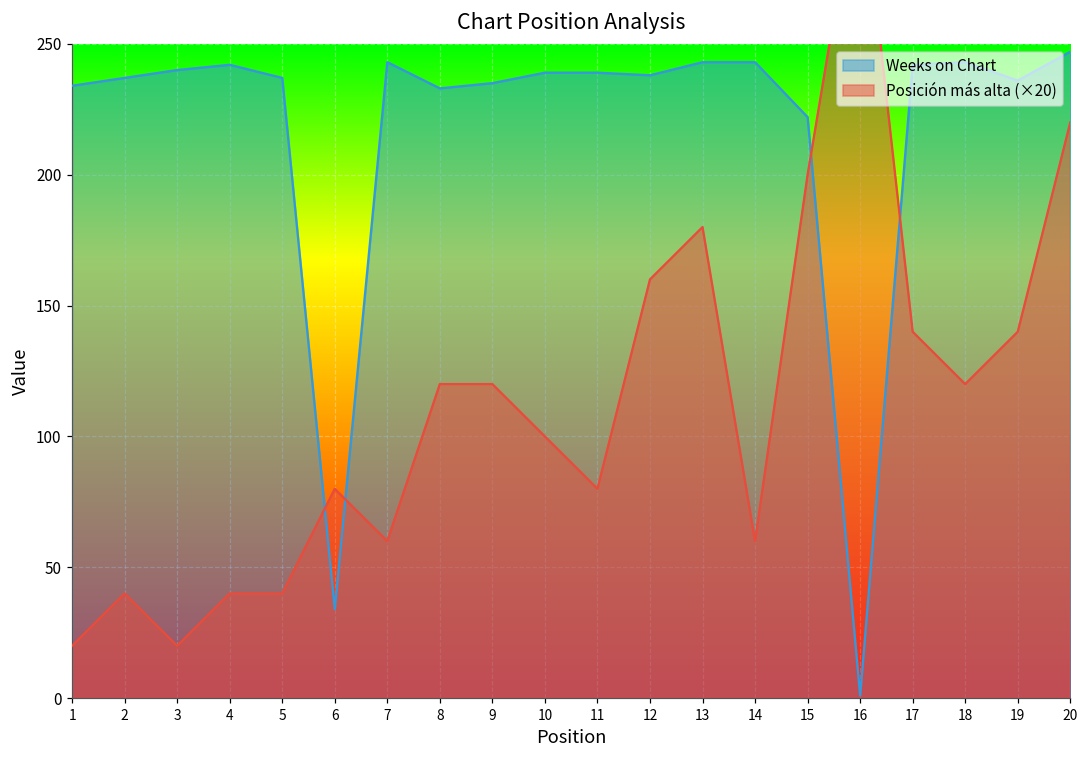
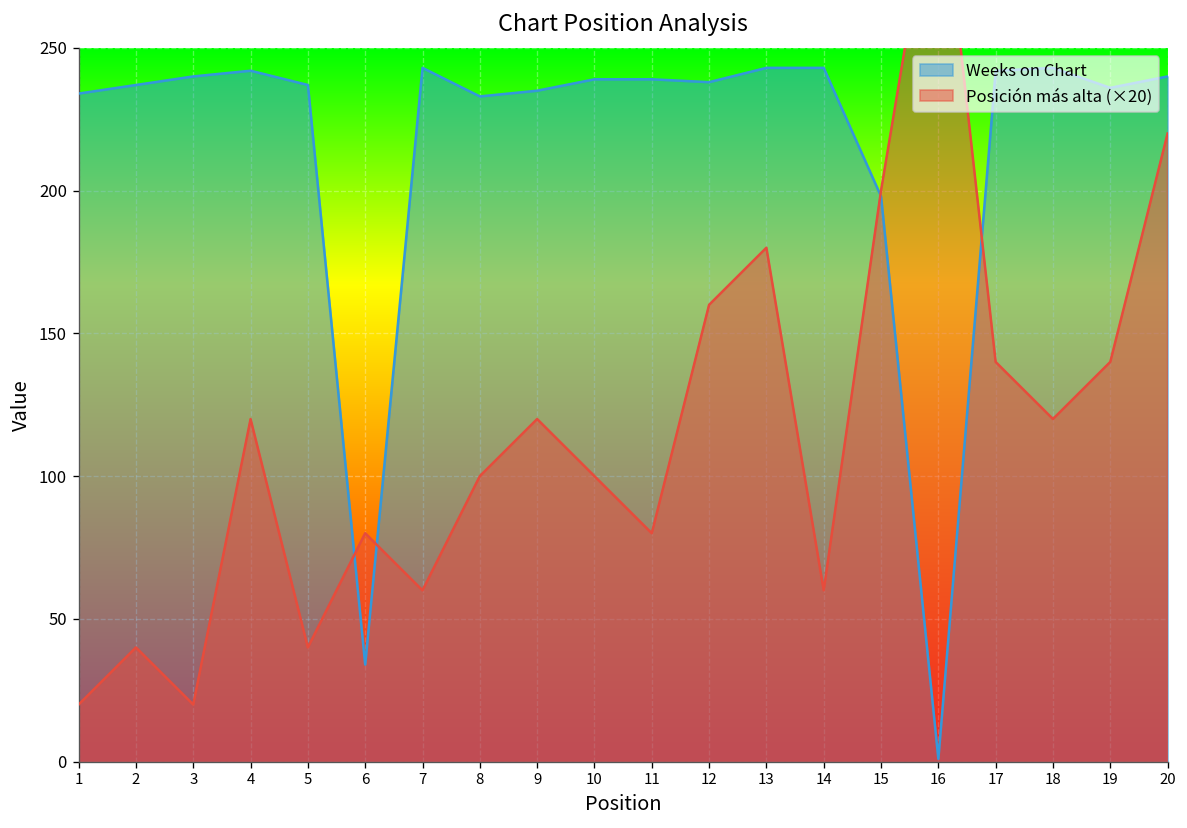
Posición más alta (×20), 4: 40 -> 120
Posición más alta (×20), 8: 120 -> 100
Weeks on Chart, 15: 222 -> 198
Weeks on Chart, 20: 247 -> 240
